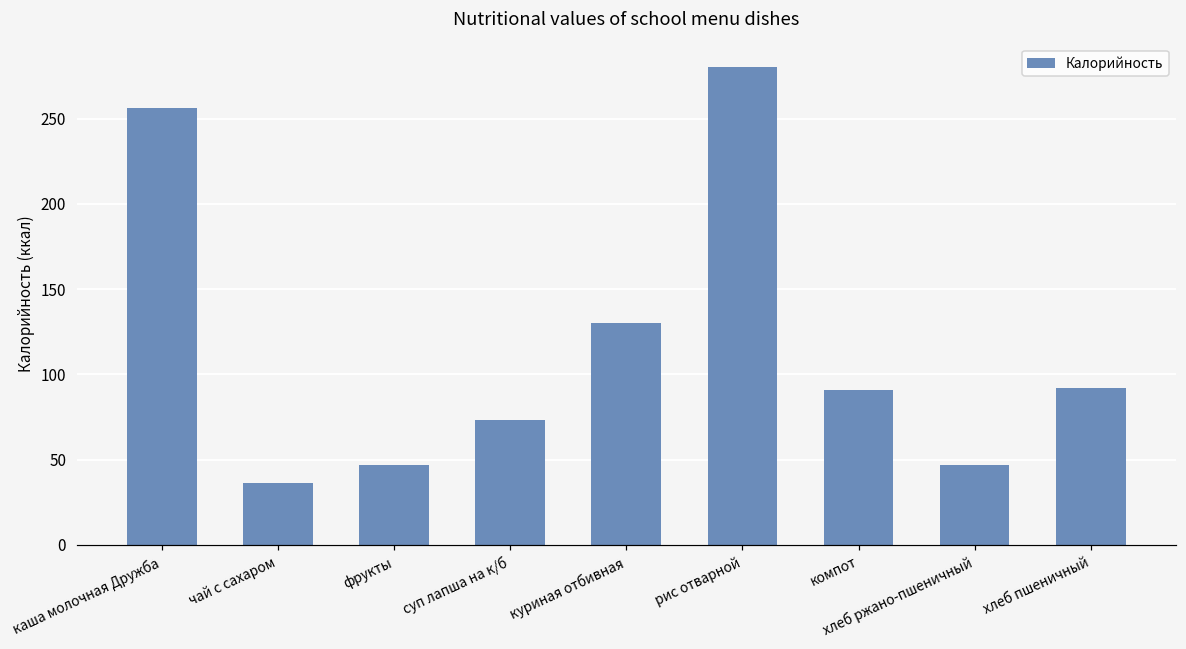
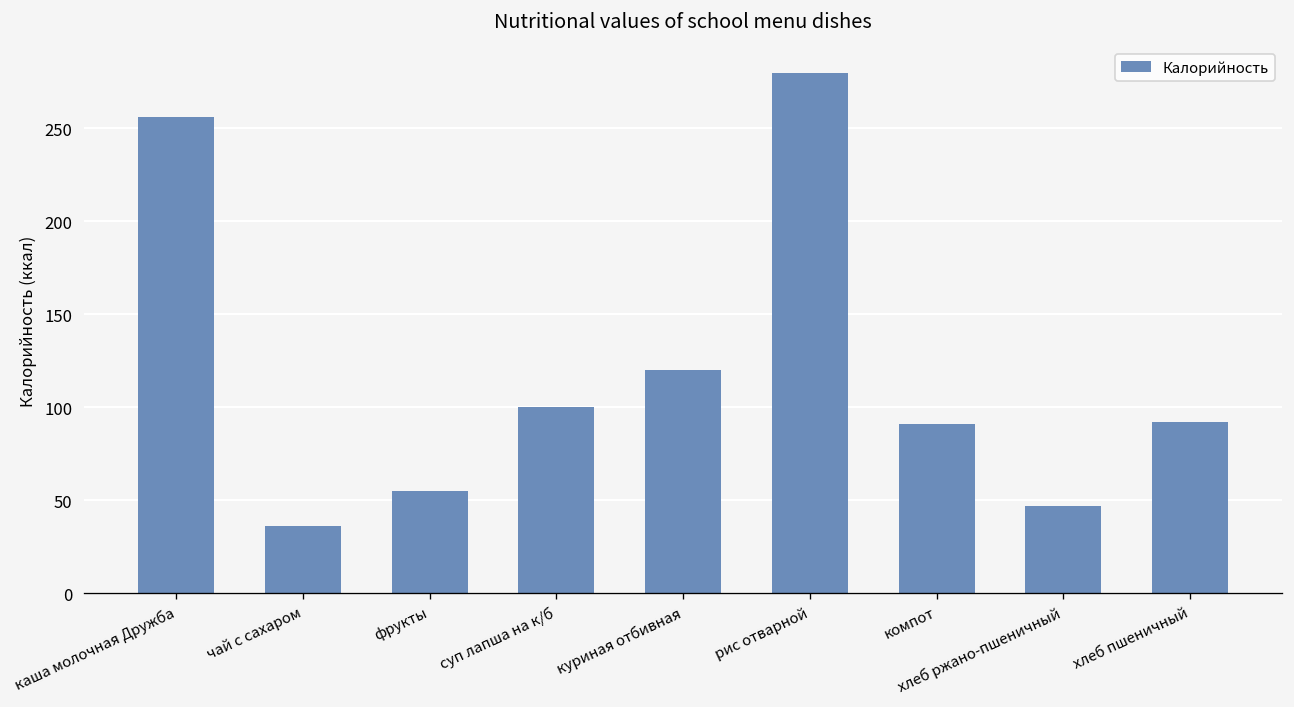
фрукты: 47 -> 55
суп лапша на к/б: 73 -> 100
куриная отбивная: 130 -> 120
